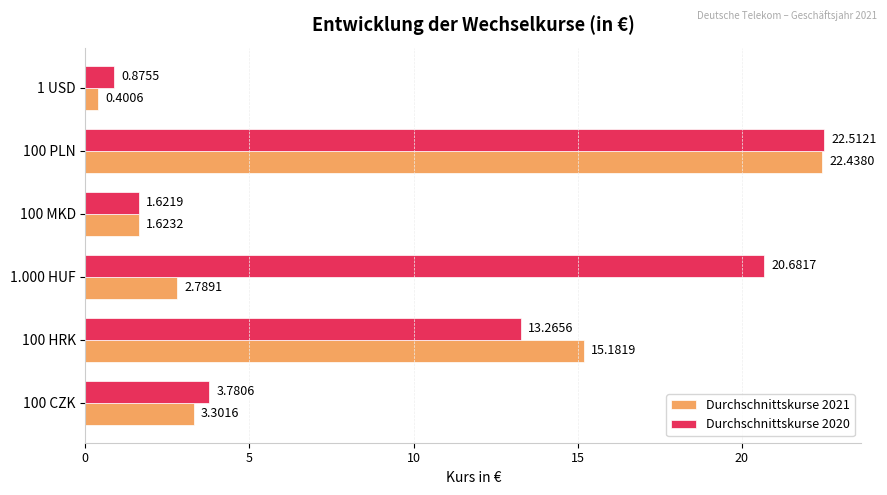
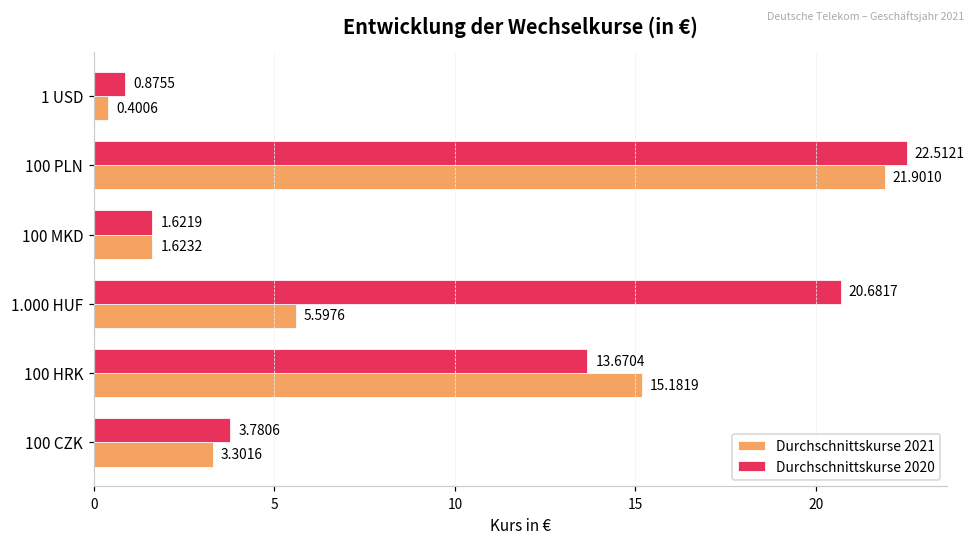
Durchschnittskurse 2021, 100 PLN: 22.4380 -> 21.9010
Durchschnittskurse 2021, 1.000 HUF: 2.7891 -> 5.5976
Durchschnittskurse 2020, 100 HRK: 13.2656 -> 13.6704
